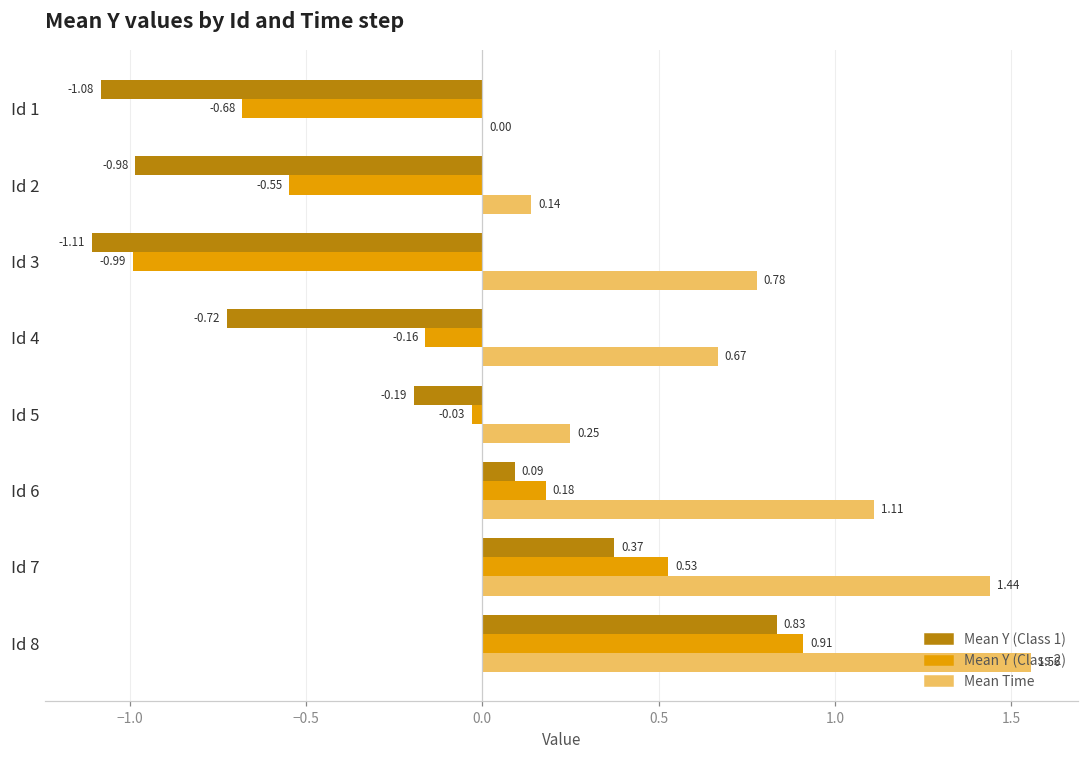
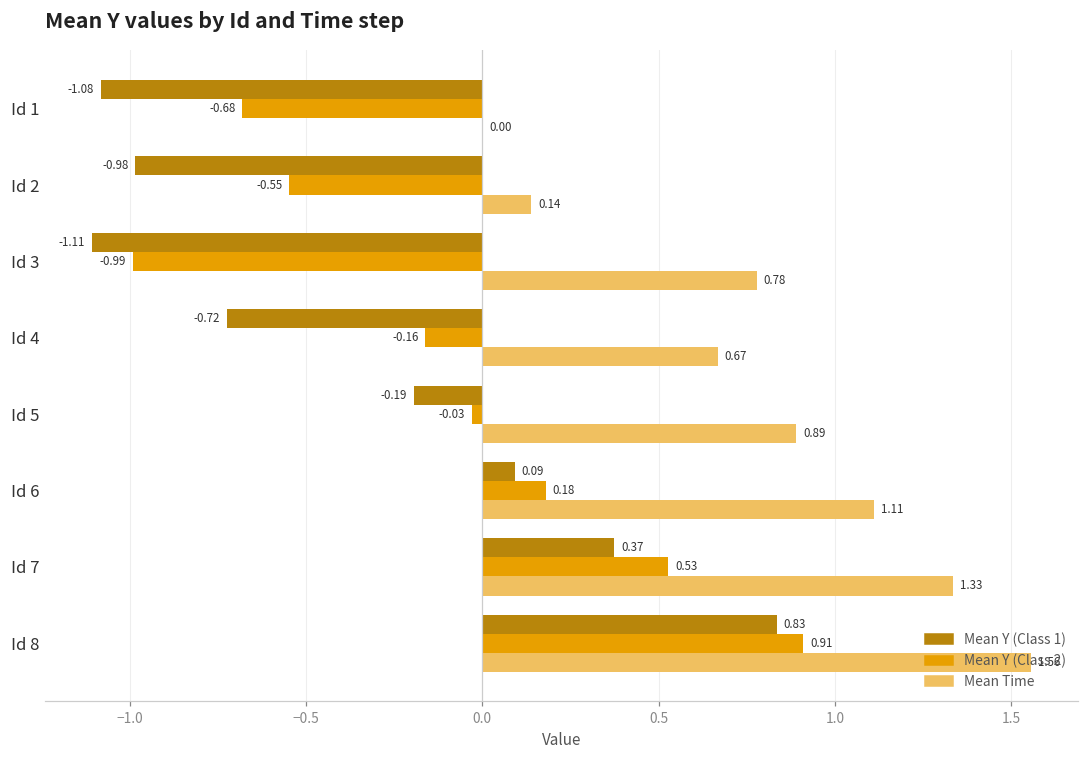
Mean Time, Id 5: 0.25 -> 0.89
Mean Time, Id 7: 1.44 -> 1.33
